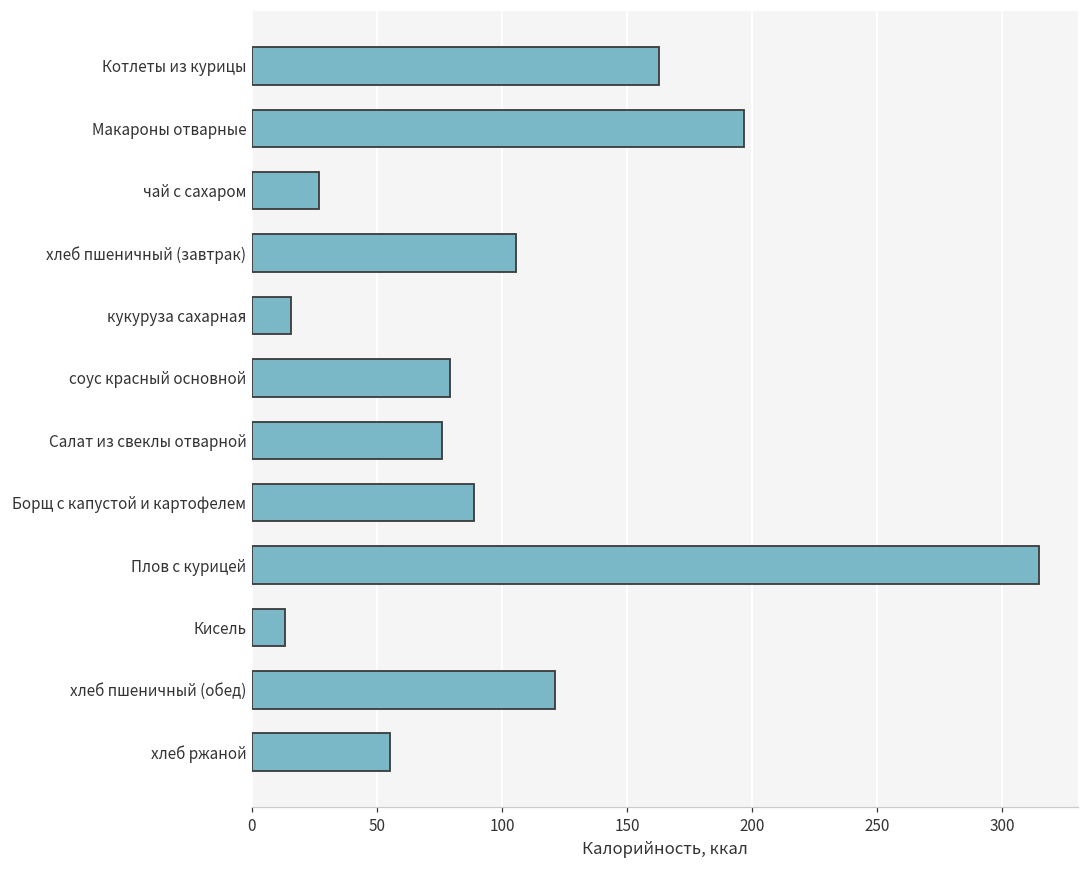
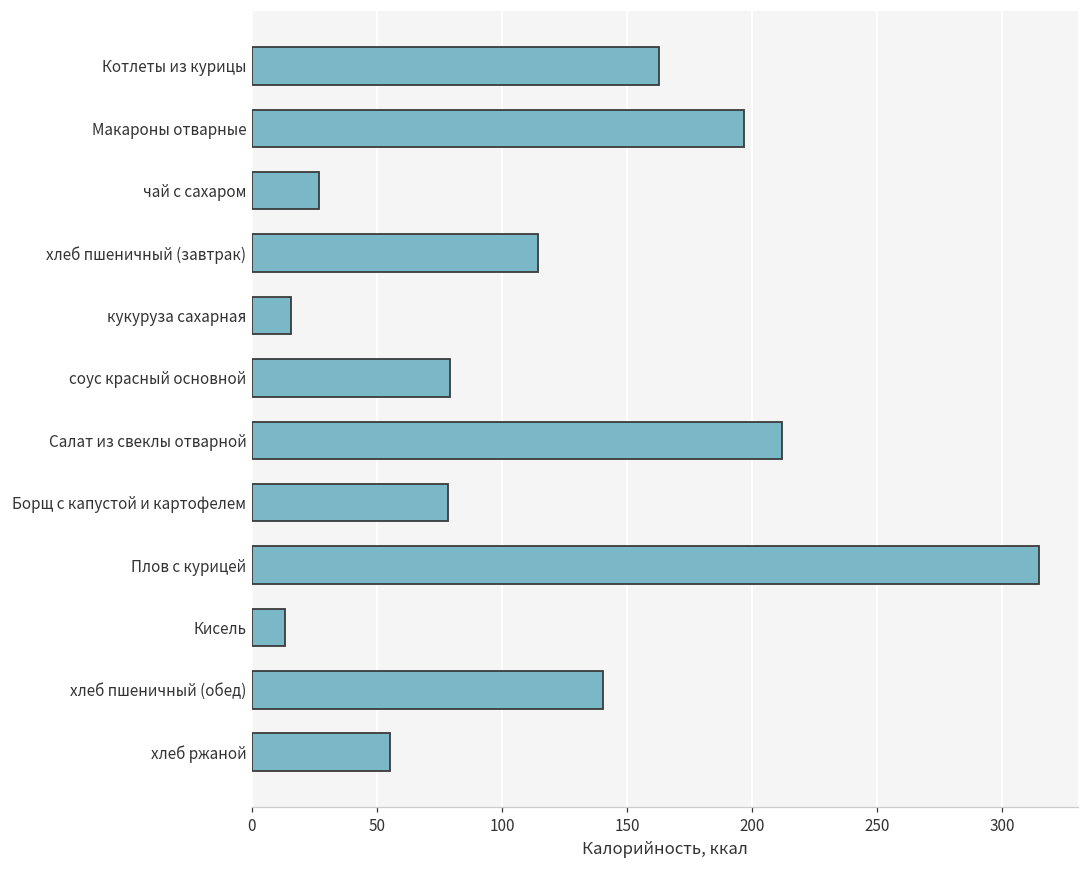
хлеб пшеничный (завтрак): 106 -> 115
Салат из свеклы отварной: 76 -> 212
Борщ с капустой и картофелем: 89 -> 78
хлеб пшеничный (обед): 121 -> 141
